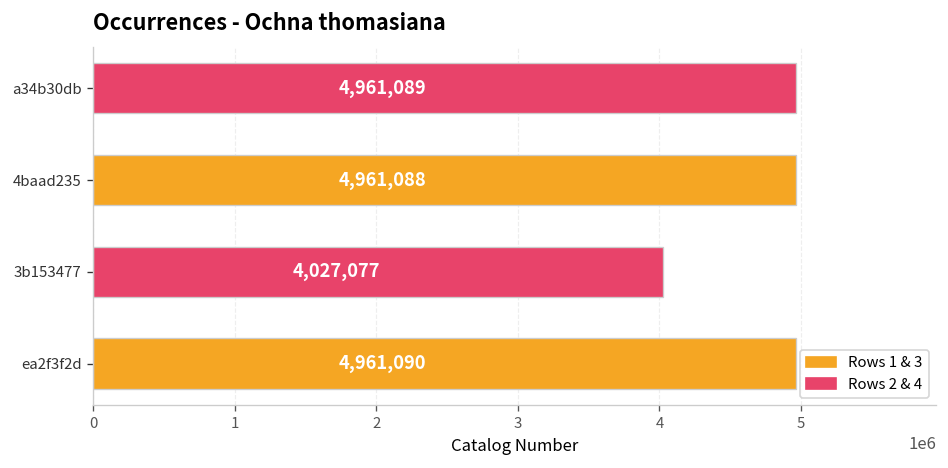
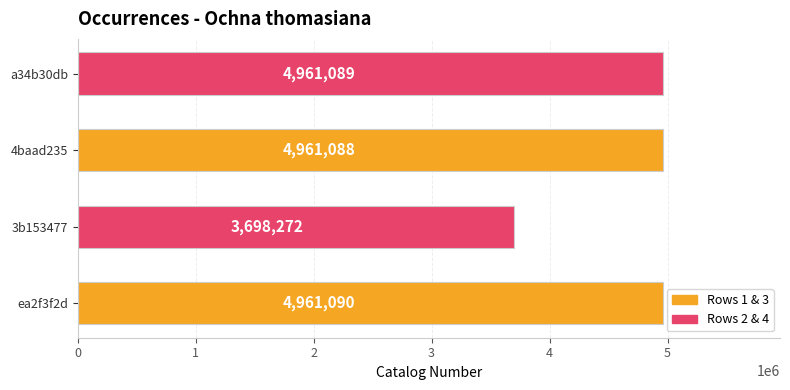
3b153477: 4,027,077 -> 3,698,272
